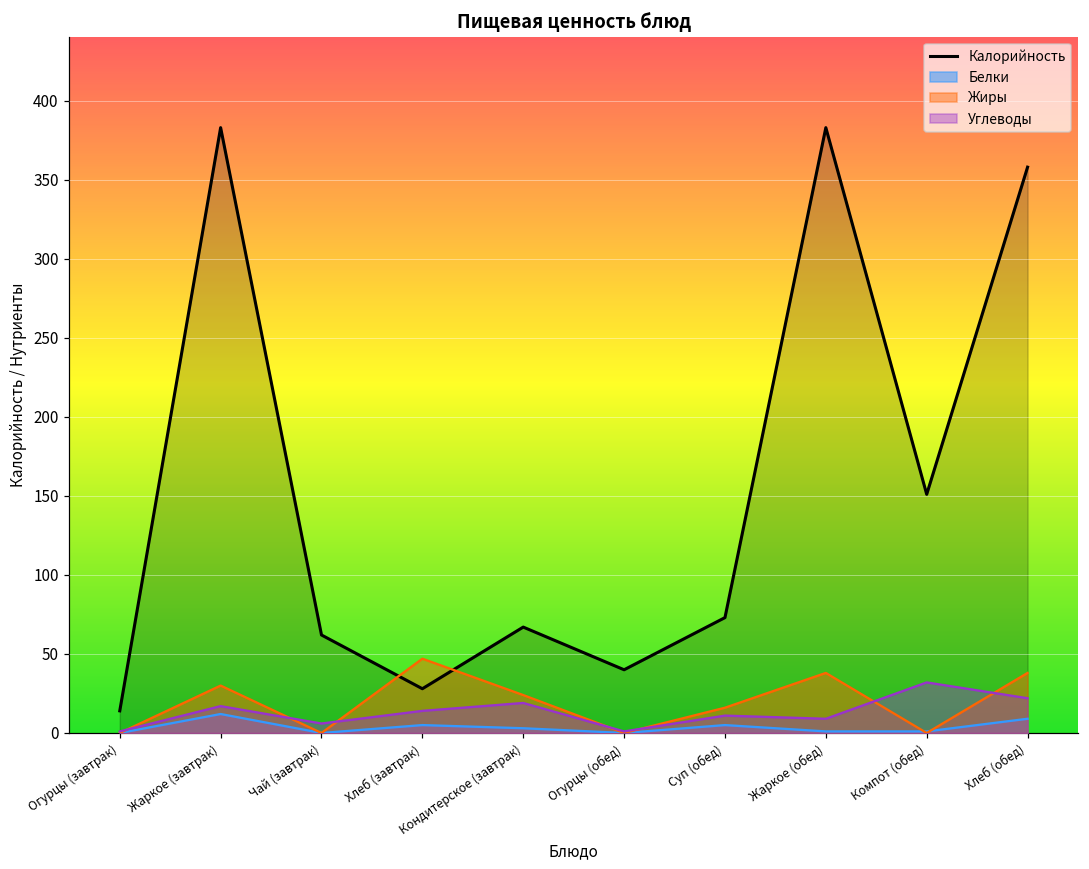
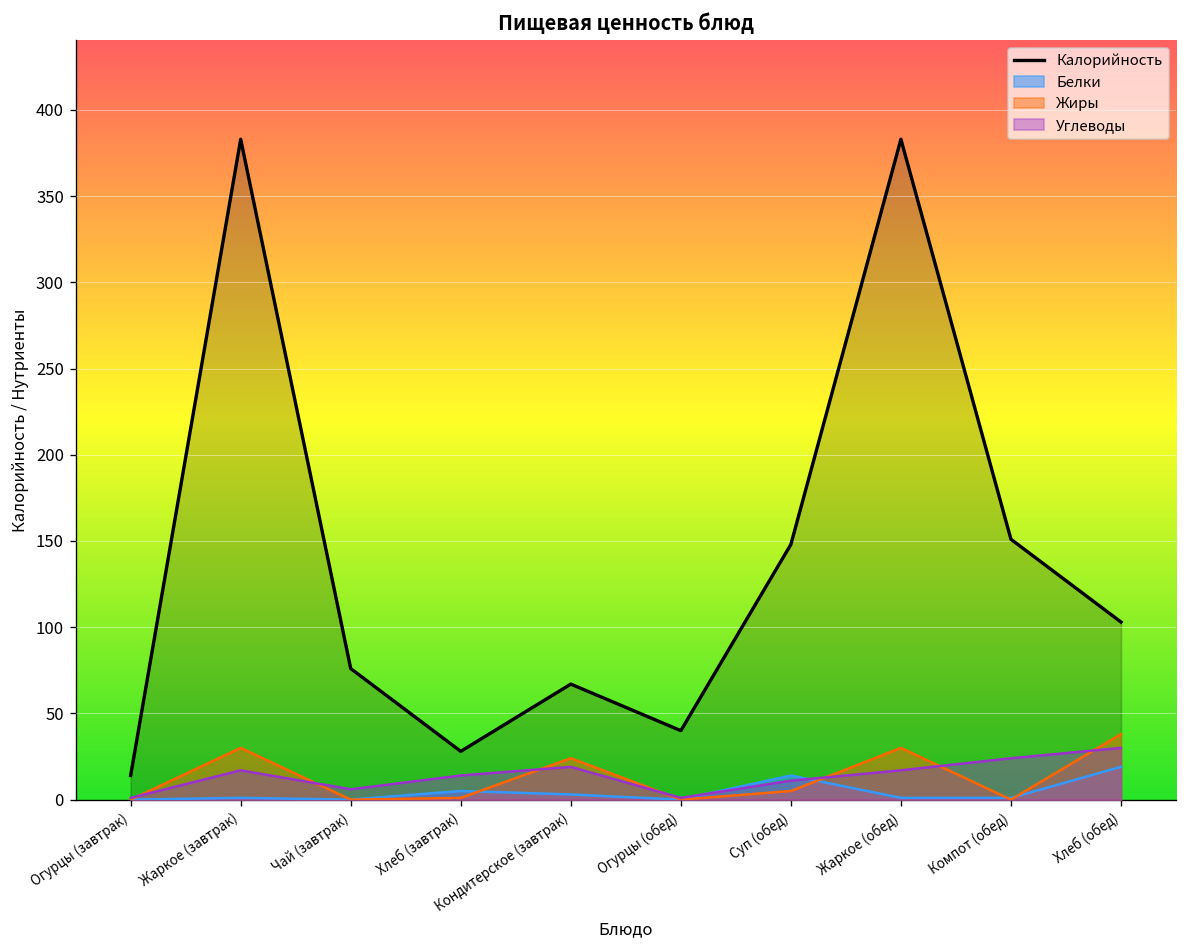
Белки, Жаркое (завтрак): 12 -> 1
Калорийность, Чай (завтрак): 62 -> 76
Жиры, Хлеб (завтрак): 47 -> 1
Калорийность, Суп (обед): 73 -> 148
Белки, Суп (обед): 5 -> 14
Жиры, Суп (обед): 16 -> 5
Жиры, Жаркое (обед): 38 -> 30
Углеводы, Жаркое (обед): 9 -> 17
Углеводы, Компот (обед): 32 -> 24
Калорийность, Хлеб (обед): 358 -> 103
Белки, Хлеб (обед): 9 -> 19
Углеводы, Хлеб (обед): 22 -> 30
